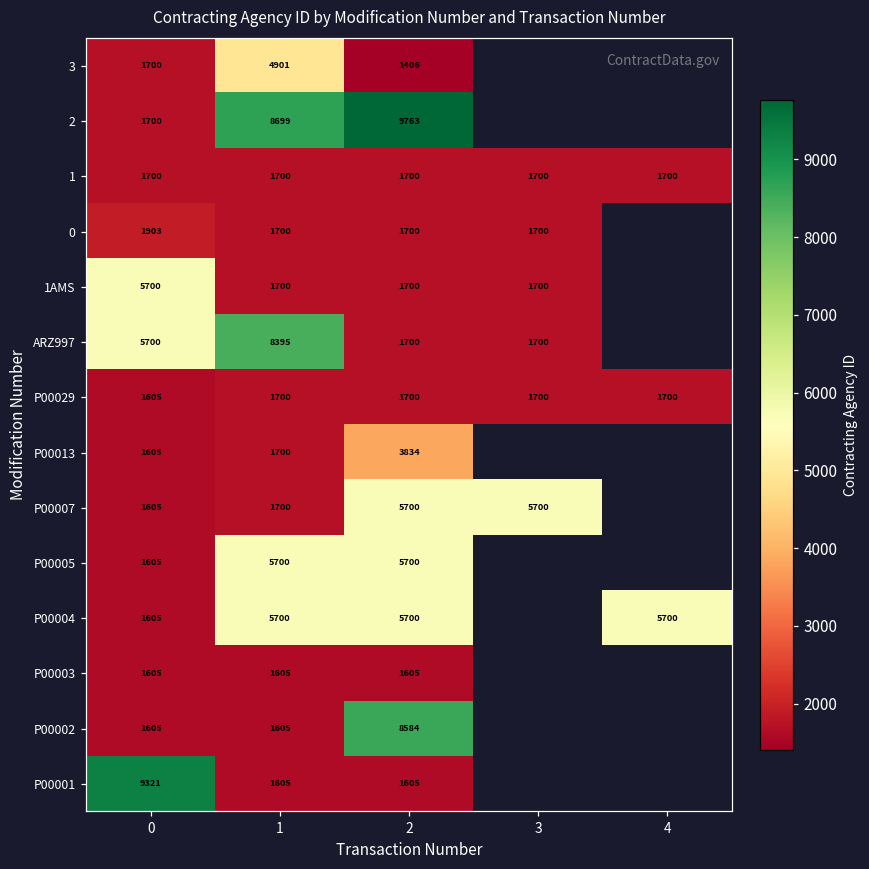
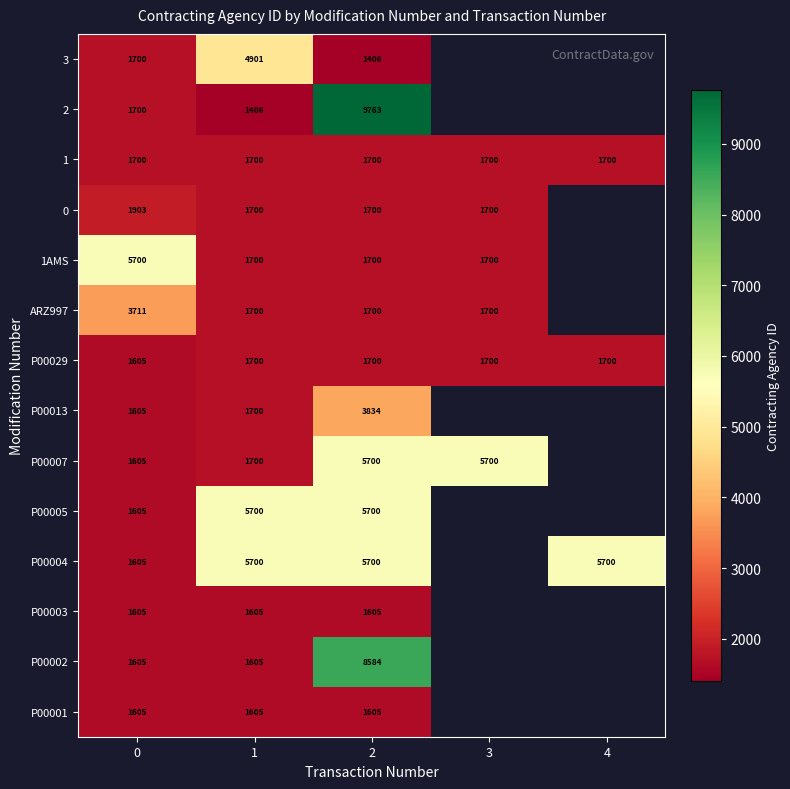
2, 1: 8699 -> 1406
ARZ997, 0: 5700 -> 3711
ARZ997, 1: 8395 -> 1700
P00001, 0: 9321 -> 1605
